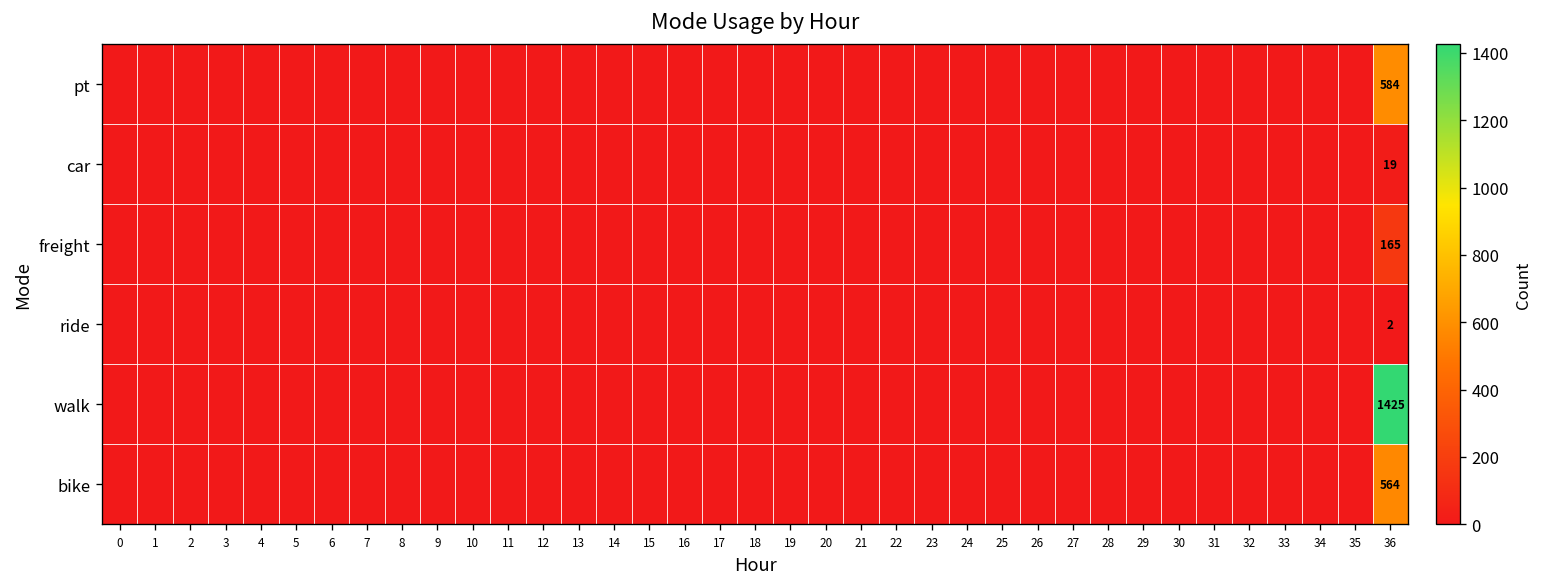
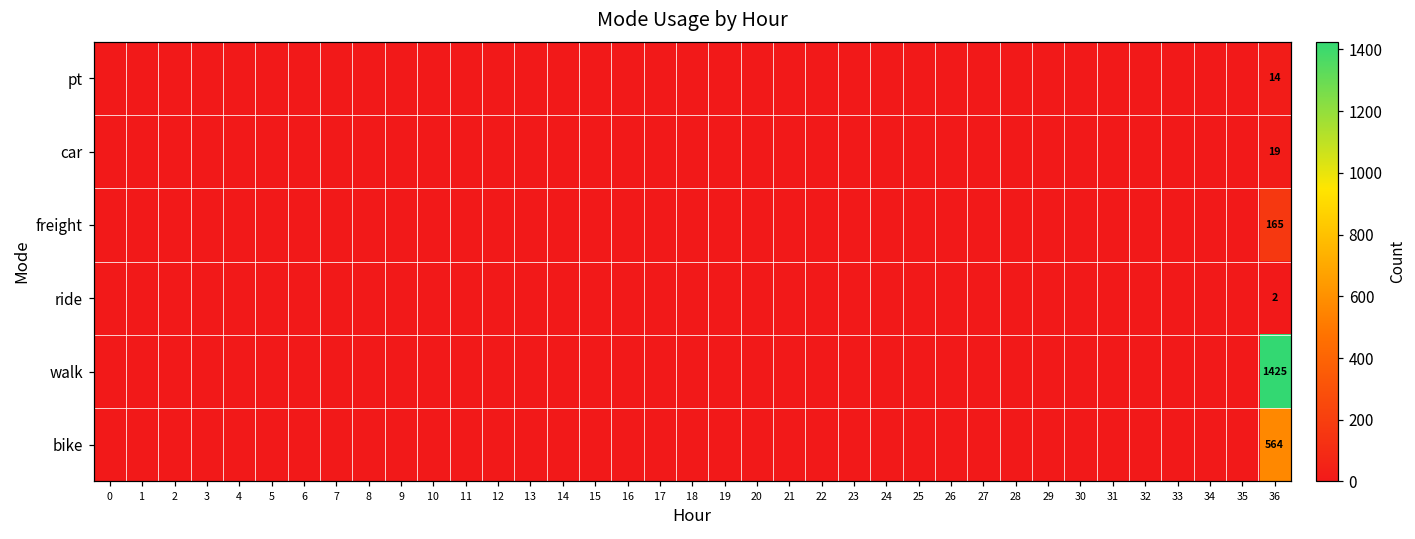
pt, 36: 584 -> 14
